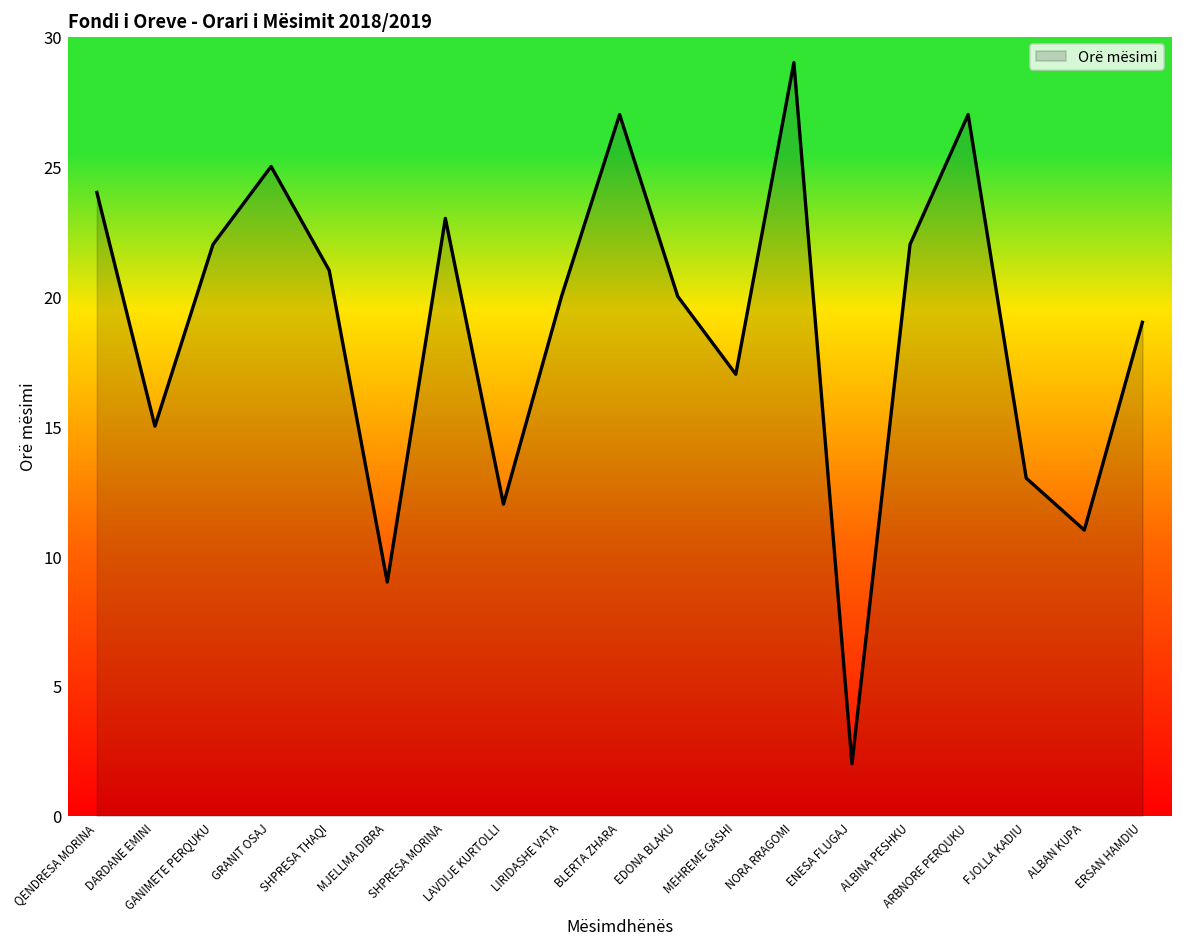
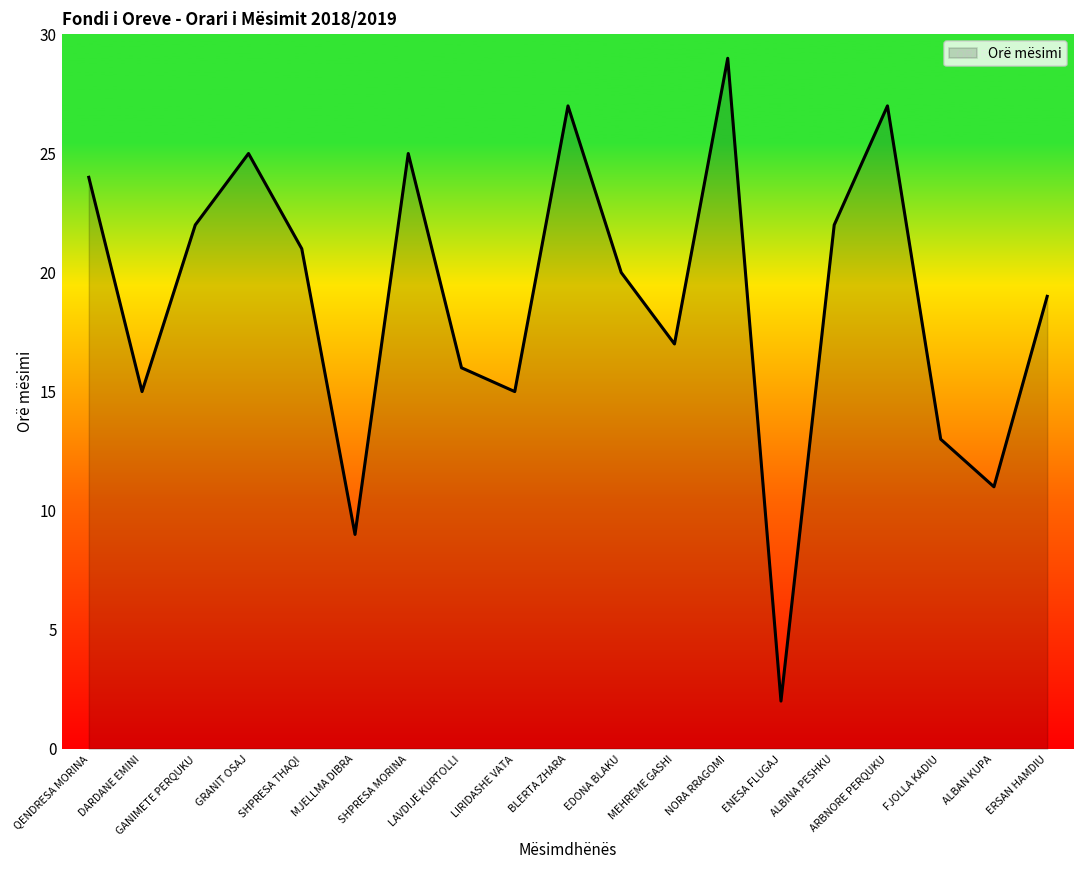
SHPRESA MORINA: 23 -> 25
LAVDIJE KURTOLLI: 12 -> 16
LIRIDASHE VATA: 20 -> 15
